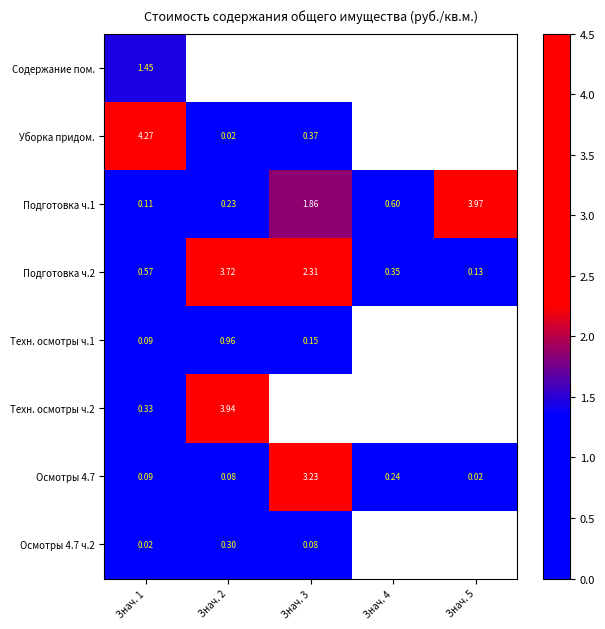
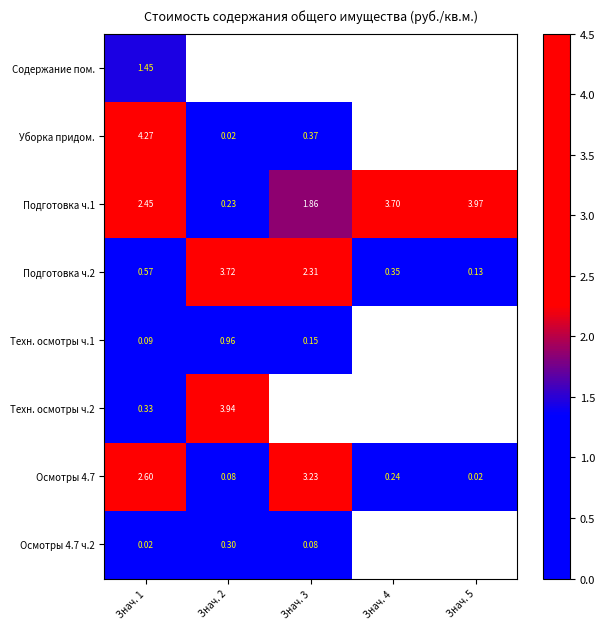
Подготовка ч.1, Знач. 1: 0.11 -> 2.45
Подготовка ч.1, Знач. 4: 0.60 -> 3.70
Осмотры 4.7, Знач. 1: 0.09 -> 2.60
